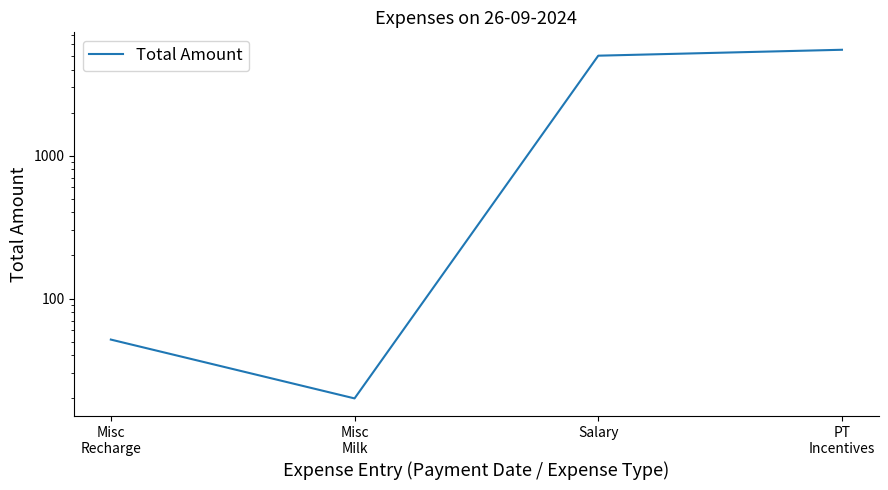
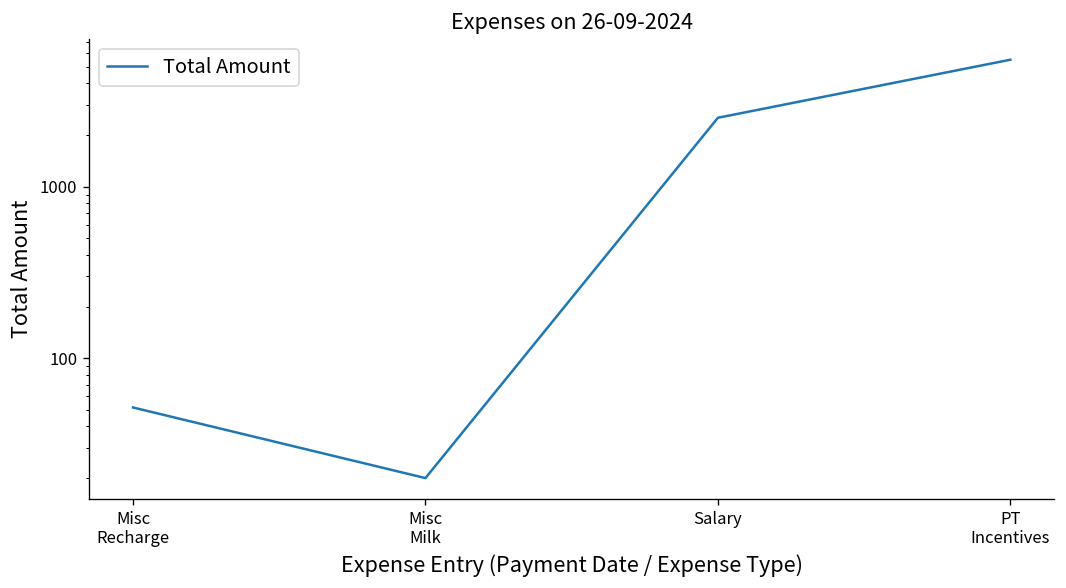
Salary: 5000 -> 2500
